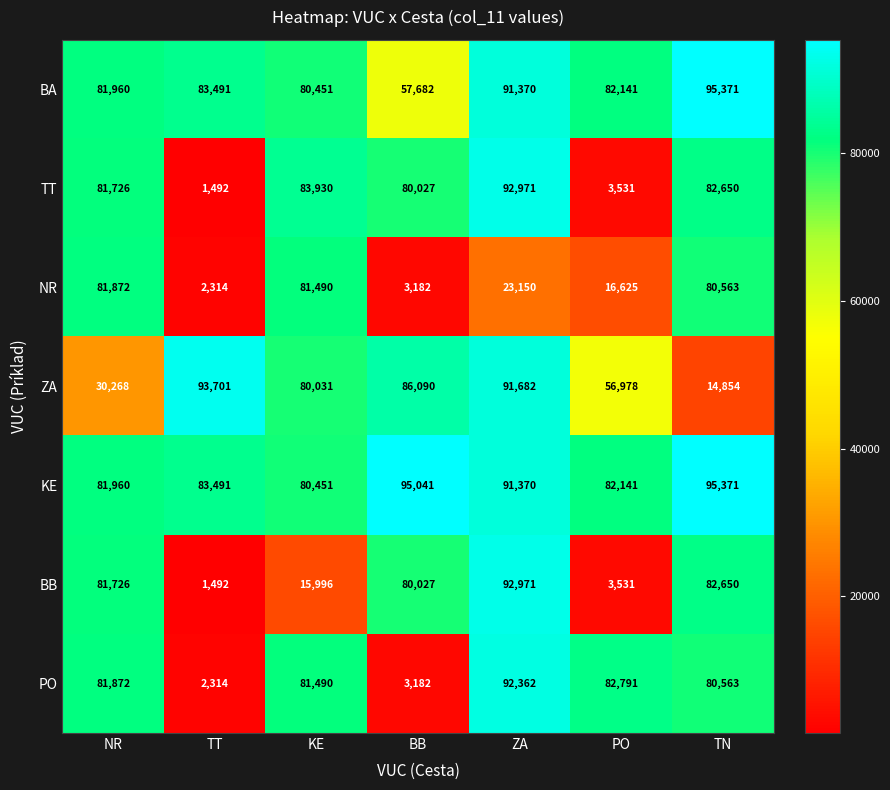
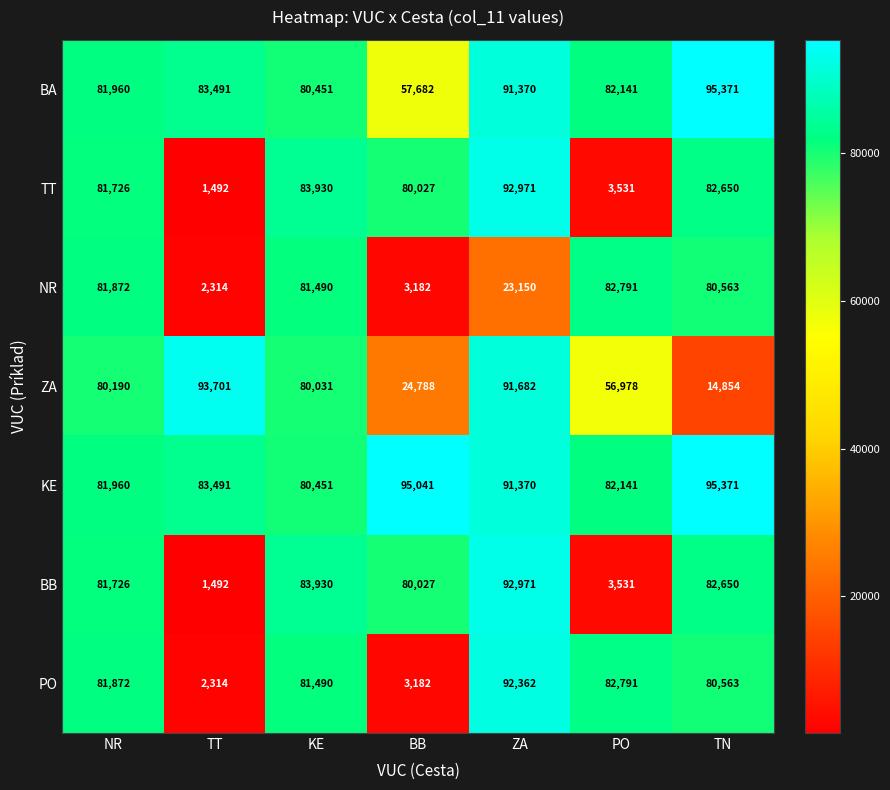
NR, PO: 16,625 -> 82,791
ZA, NR: 30,268 -> 80,190
ZA, BB: 86,090 -> 24,788
BB, KE: 15,996 -> 83,930
